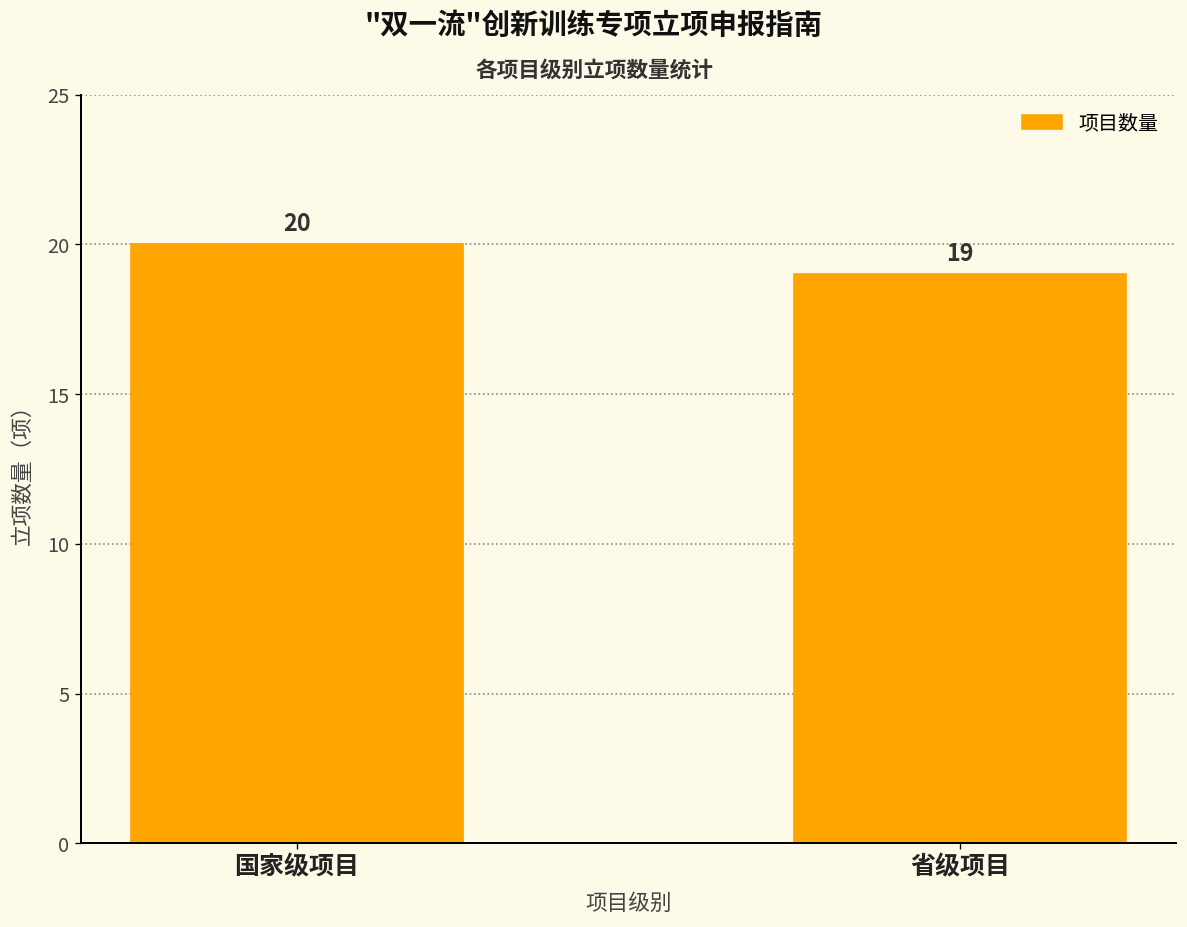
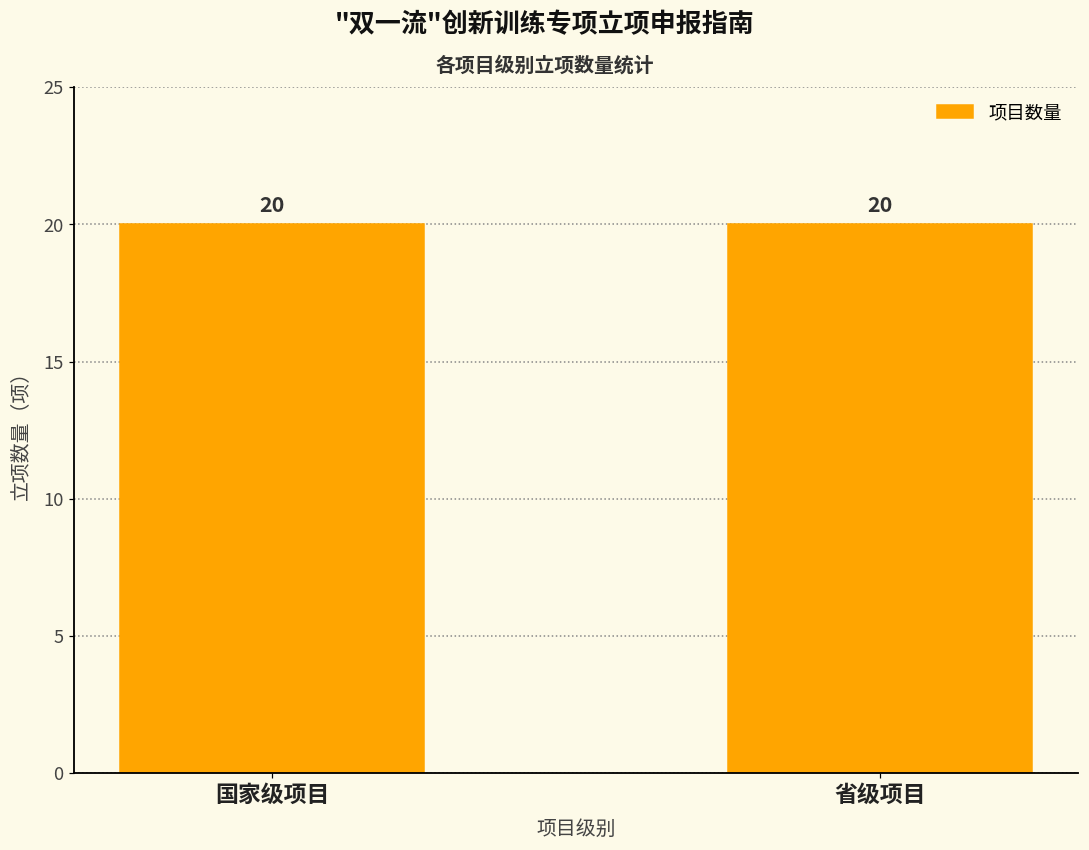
省级项目: 19 -> 20
